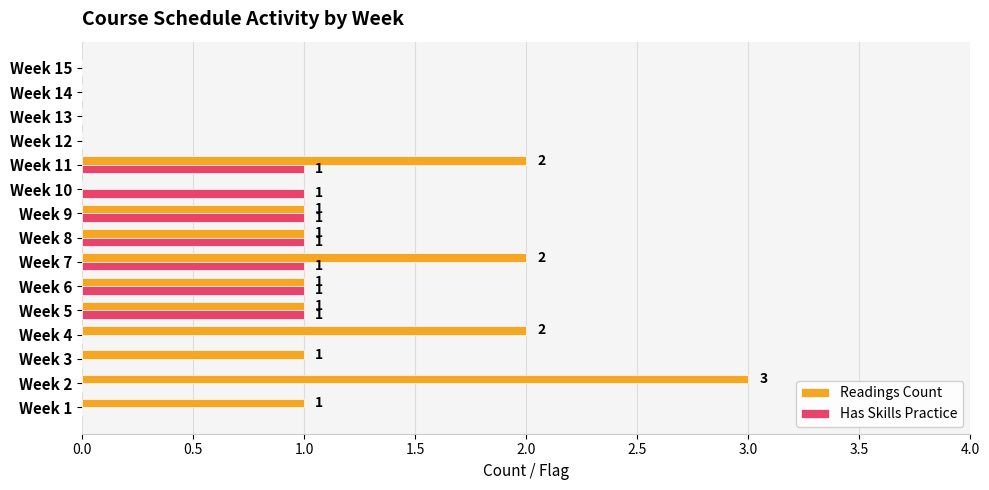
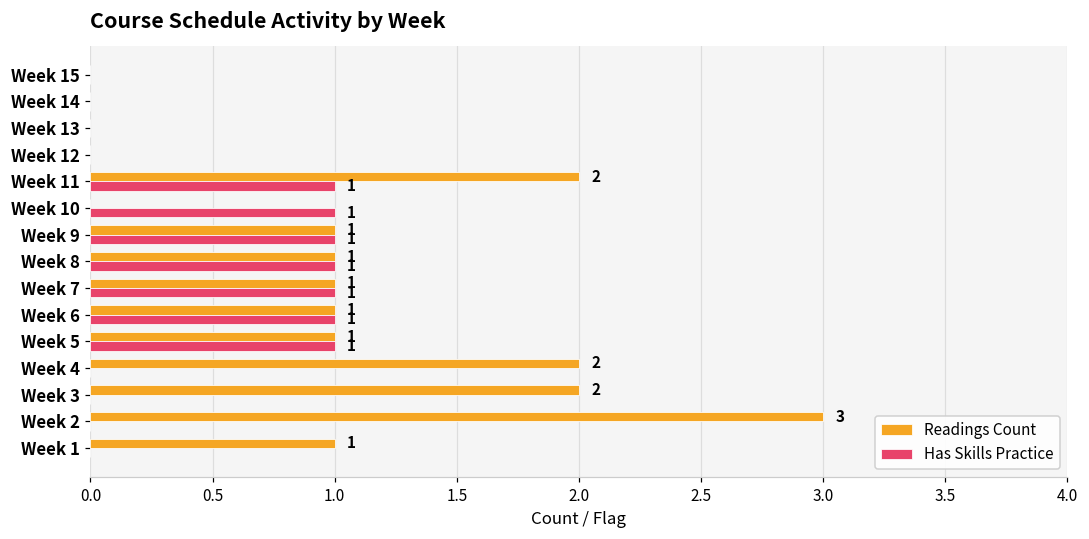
Readings Count, Week 7: 2 -> 1
Readings Count, Week 3: 1 -> 2
